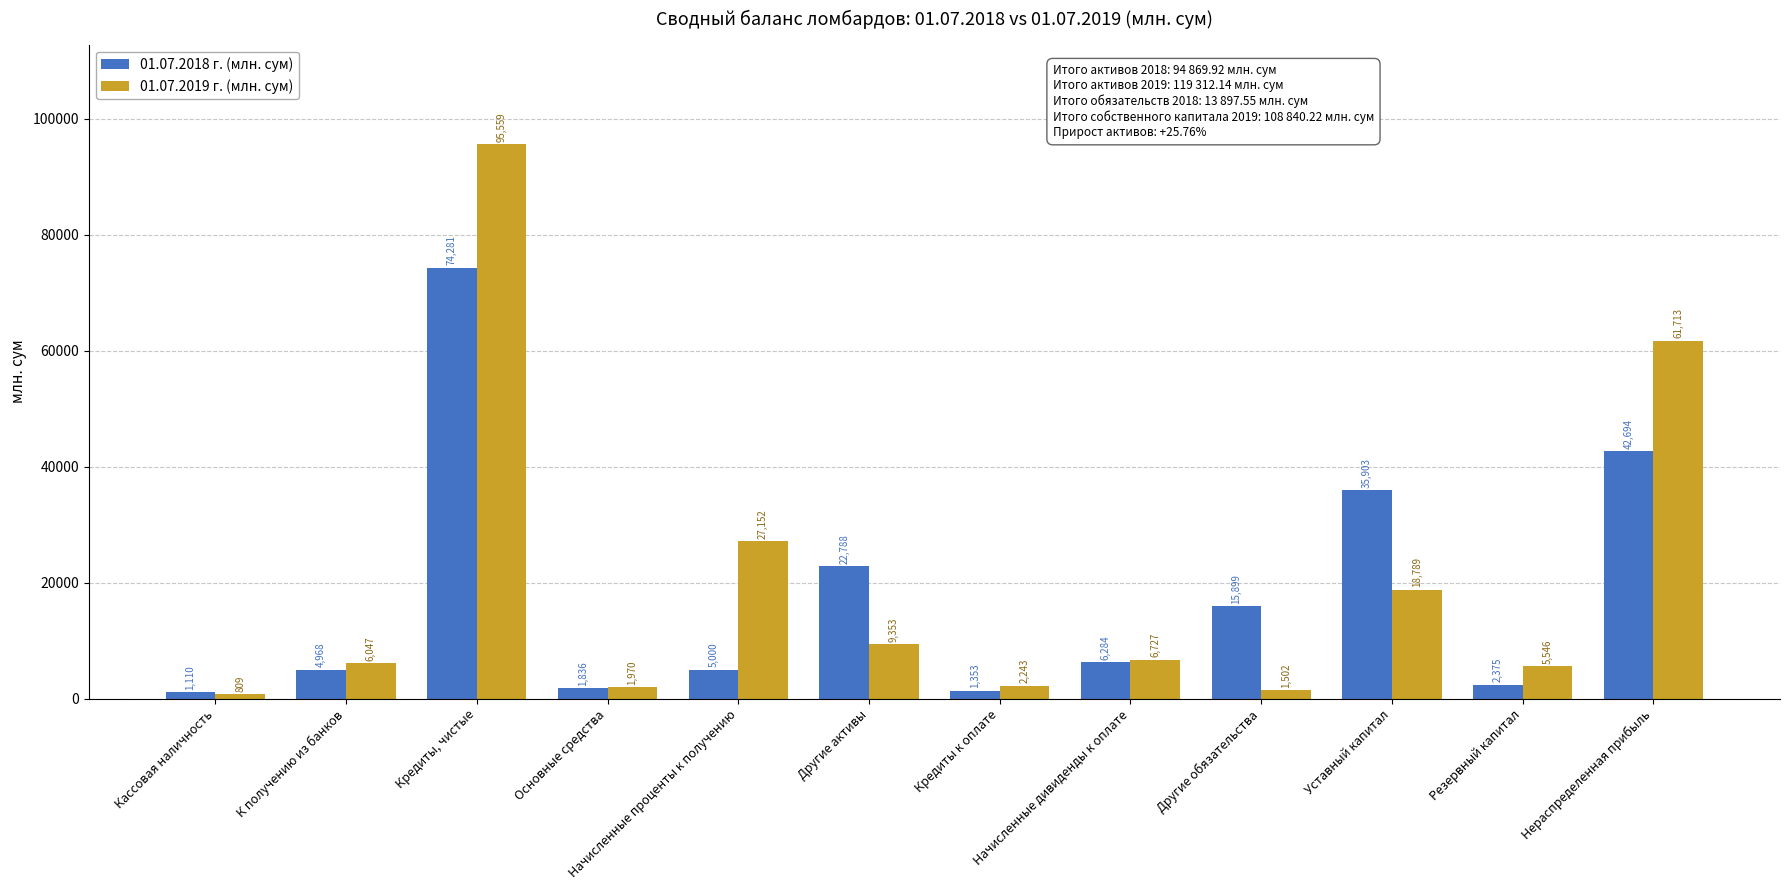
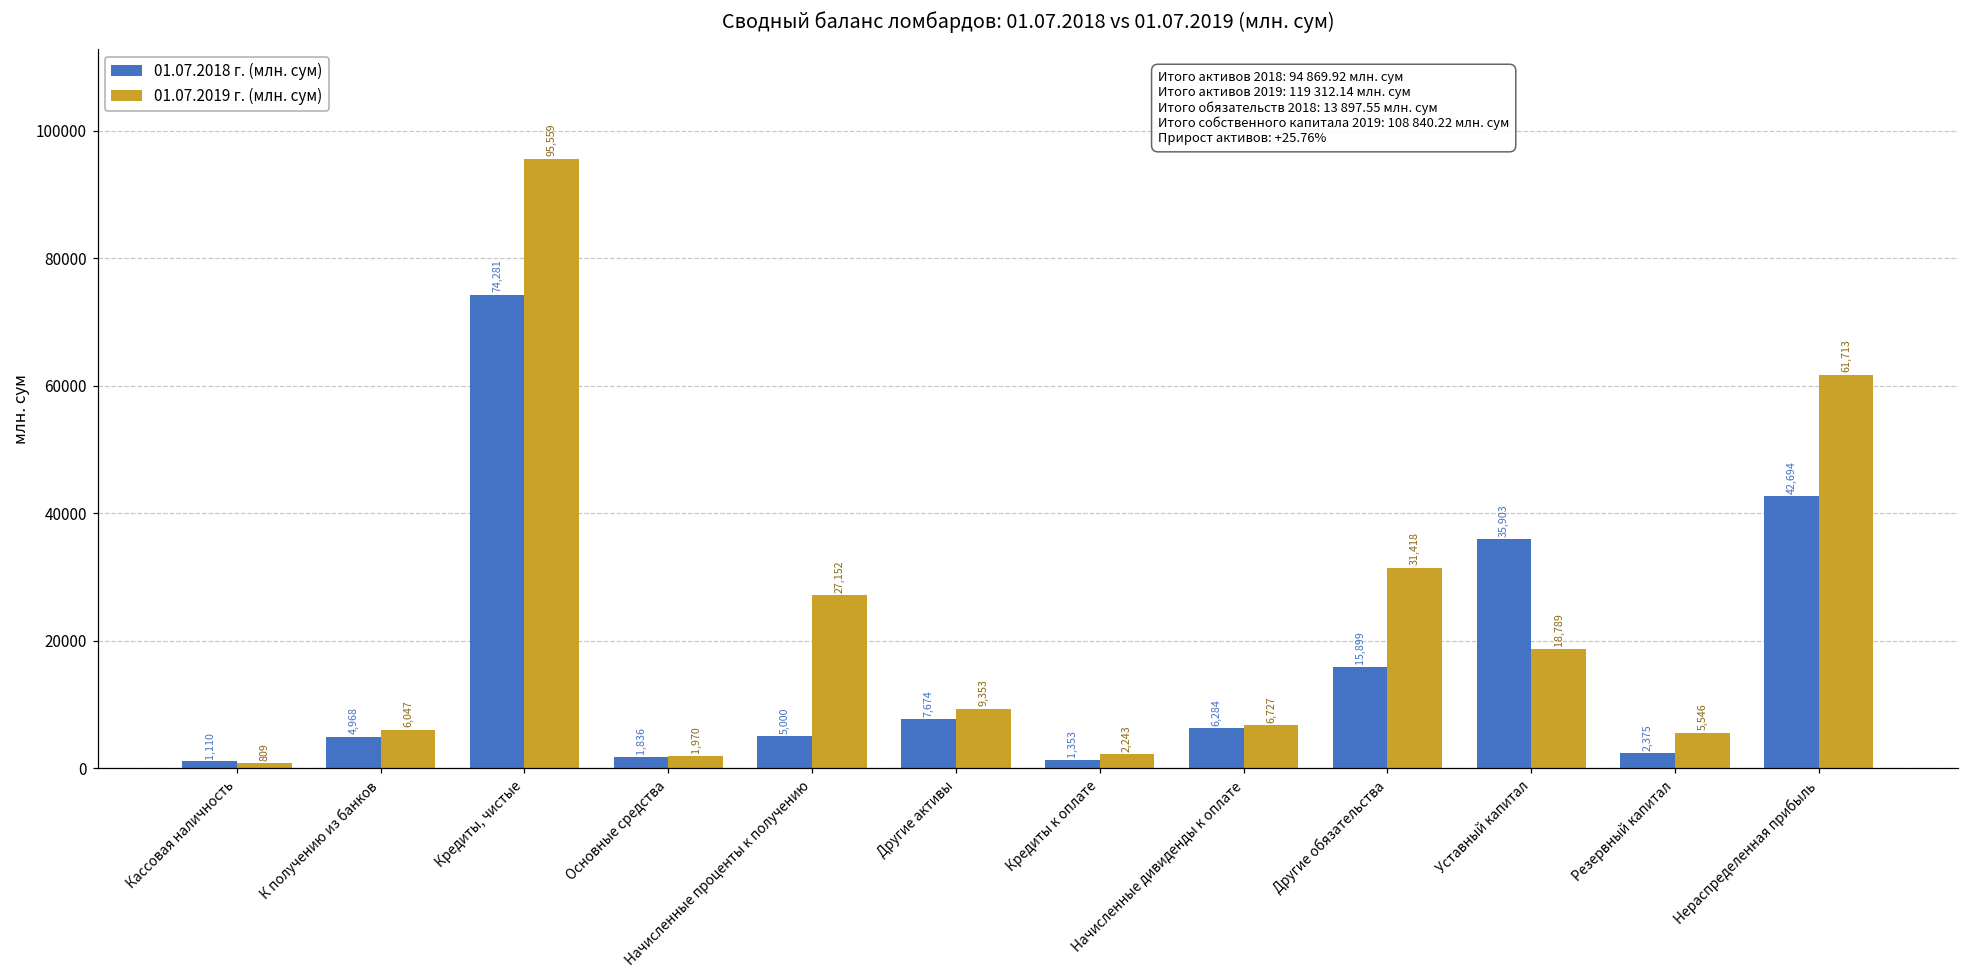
01.07.2018 г. (млн. сум), Другие активы: 22,788 -> 7,674
01.07.2019 г. (млн. сум), Другие обязательства: 1,502 -> 31,418
